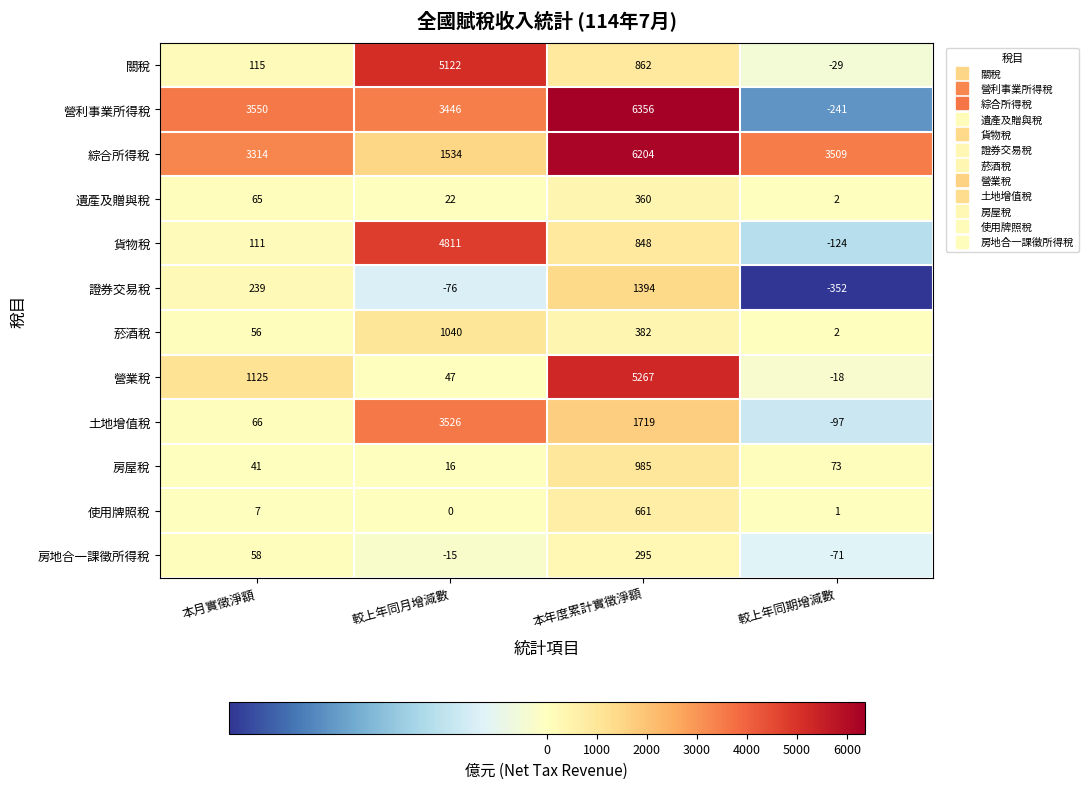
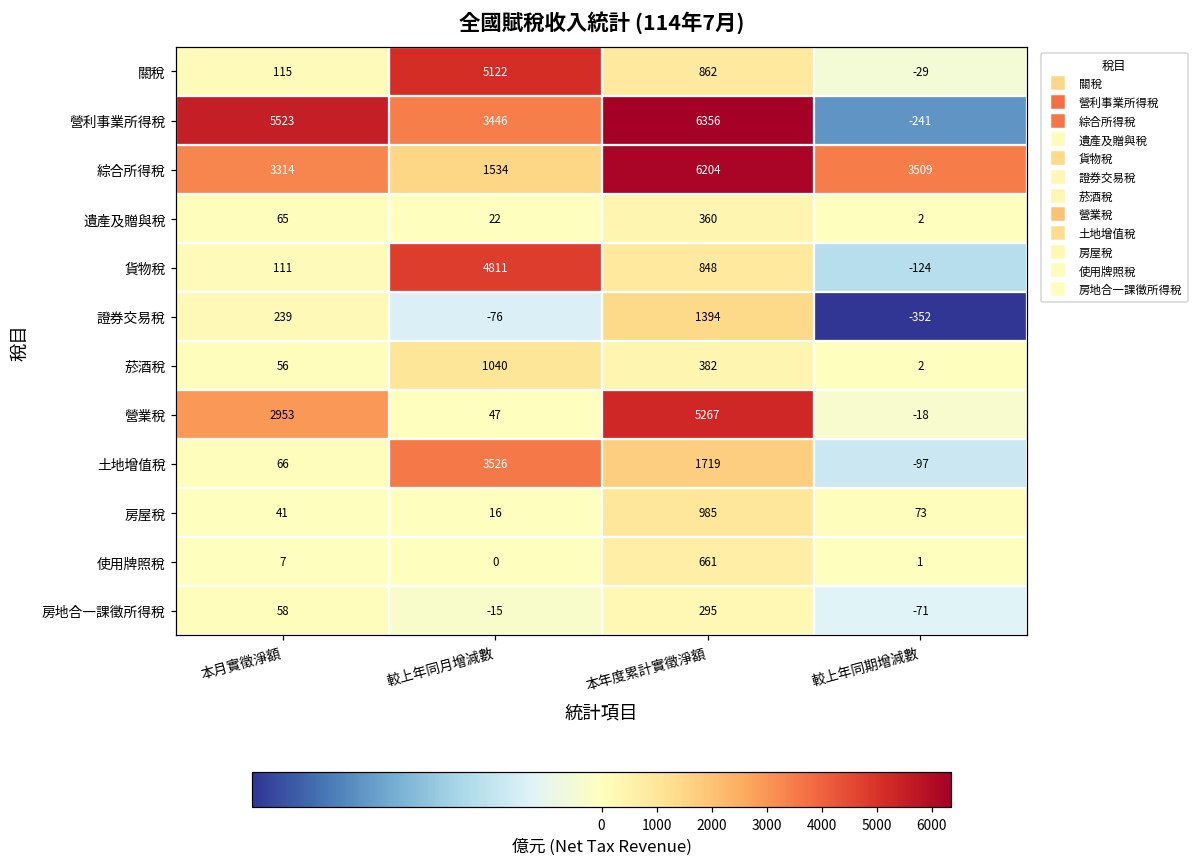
營利事業所得稅, 本月實徵淨額: 3550 -> 5523
營業稅, 本月實徵淨額: 1125 -> 2953
